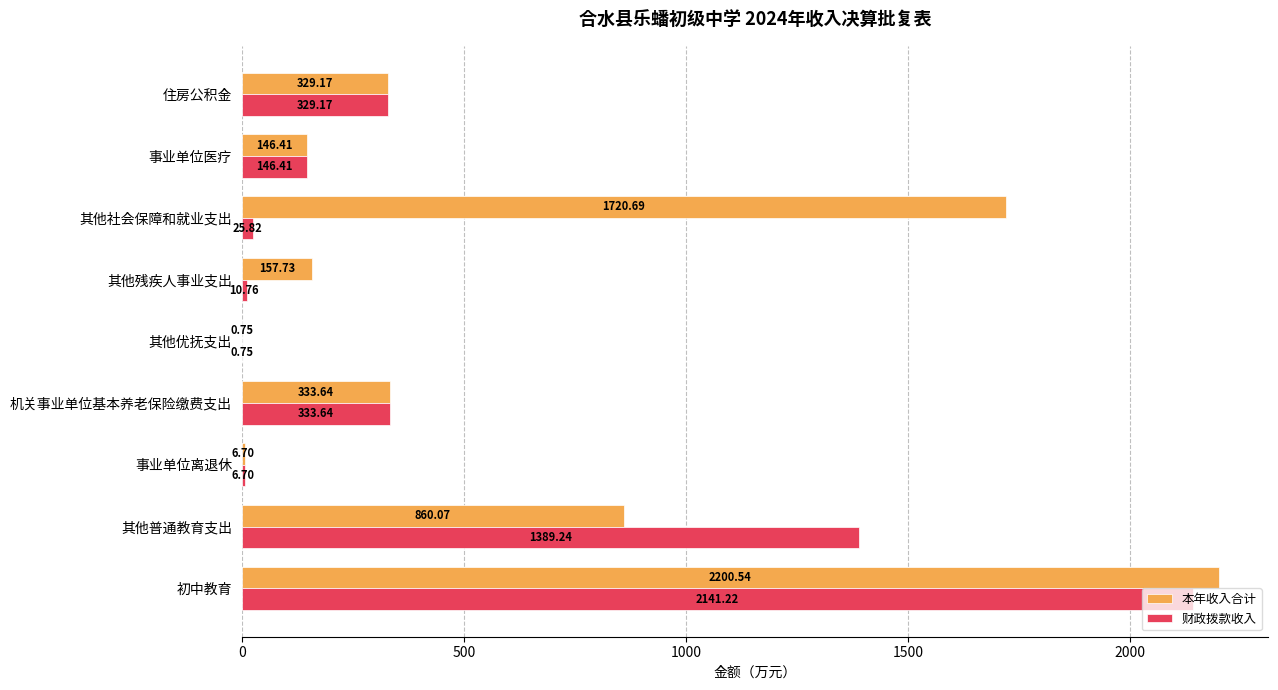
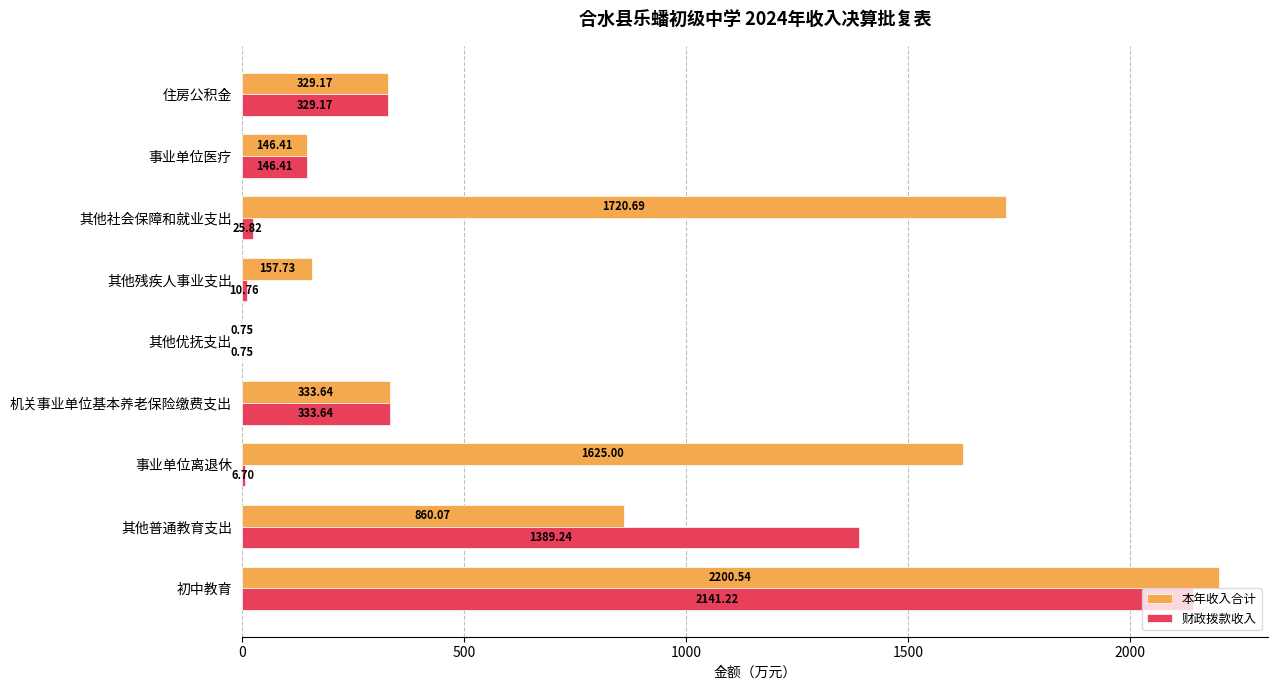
本年收入合计, 事业单位离退休: 6.70 -> 1625.00
